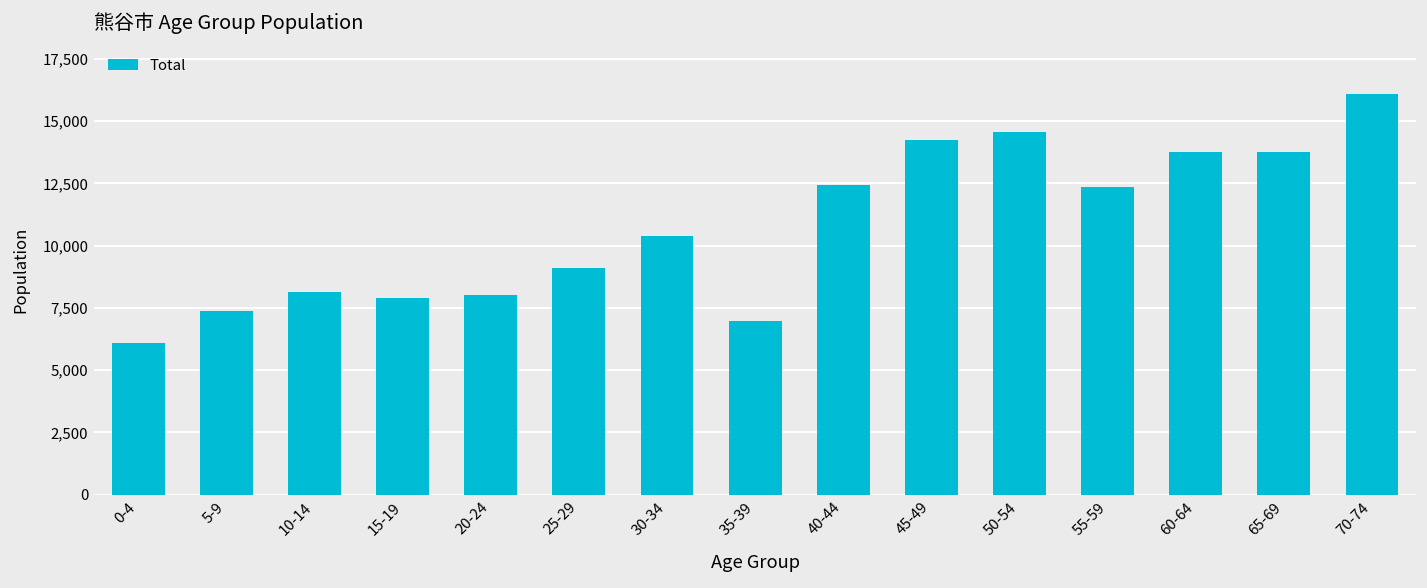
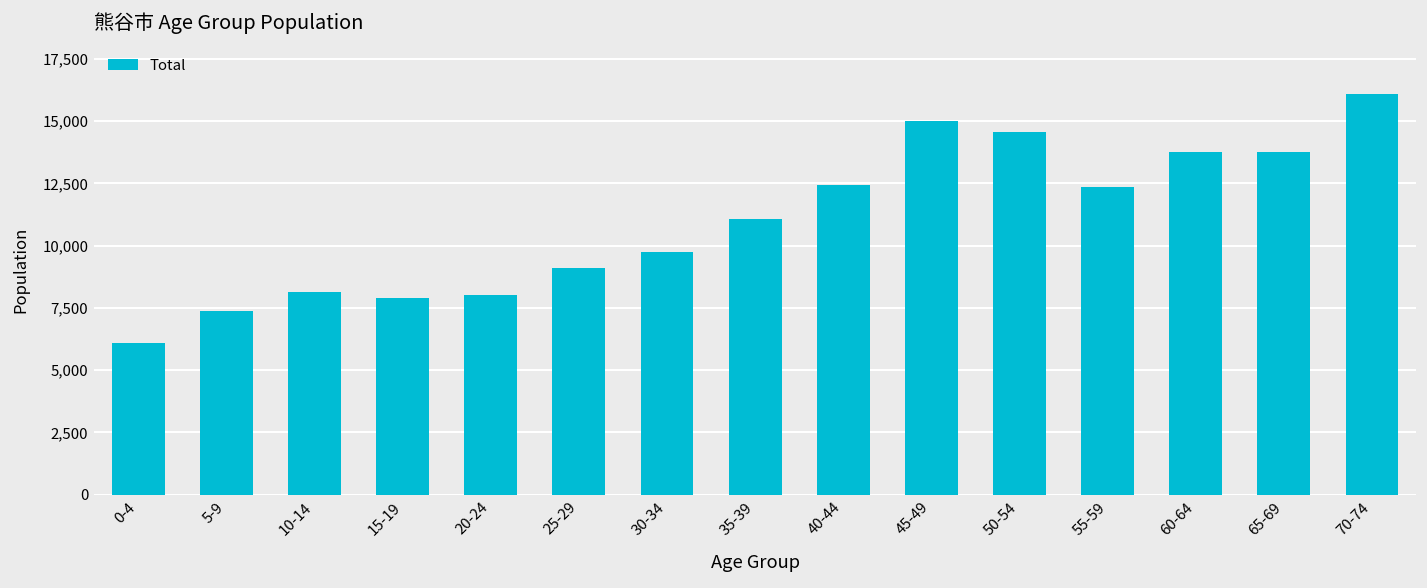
30-34: 10,400 -> 9,800
35-39: 7,000 -> 11,000
45-49: 14,200 -> 15,000
